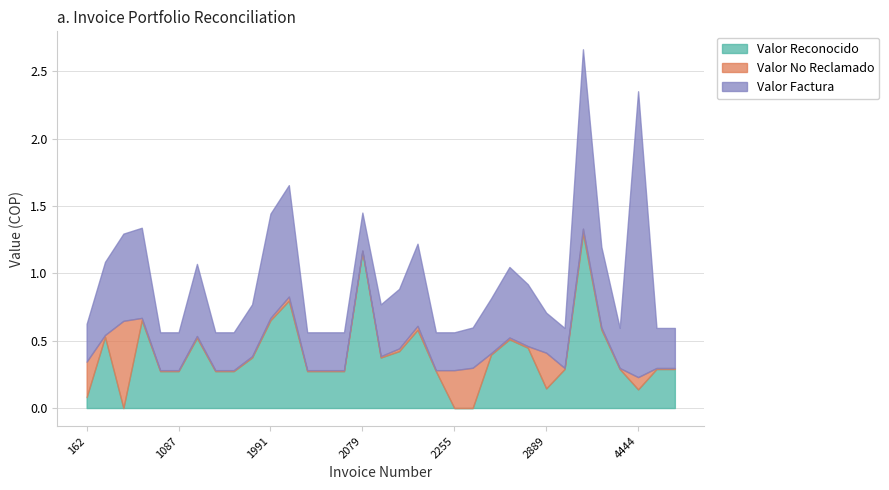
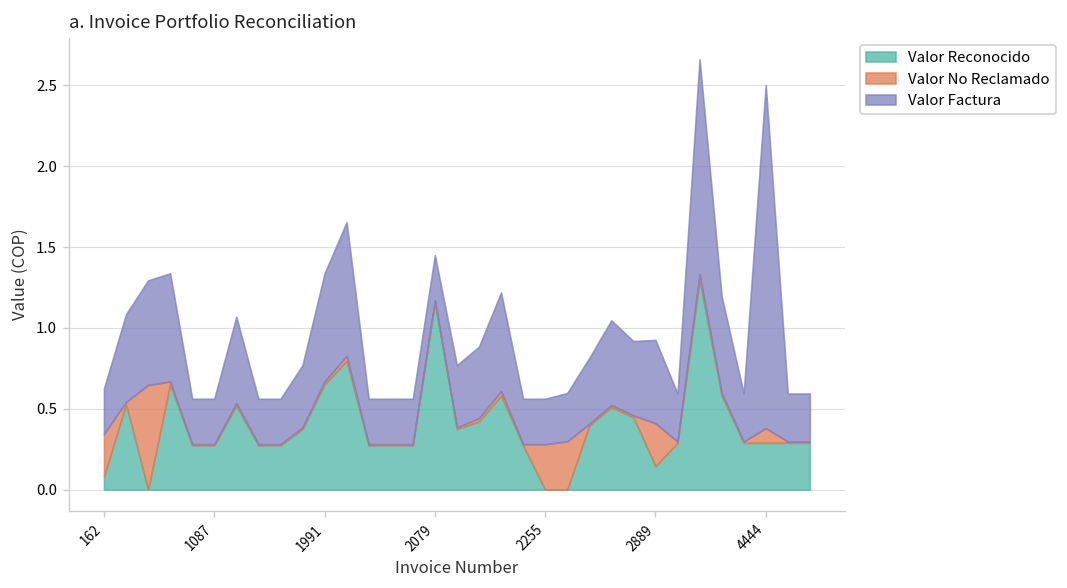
Valor Factura, 1991: 0.77 -> 0.67
Valor Factura, 2889: 0.30 -> 0.52
Valor Reconocido, 4444: 0.14 -> 0.29
